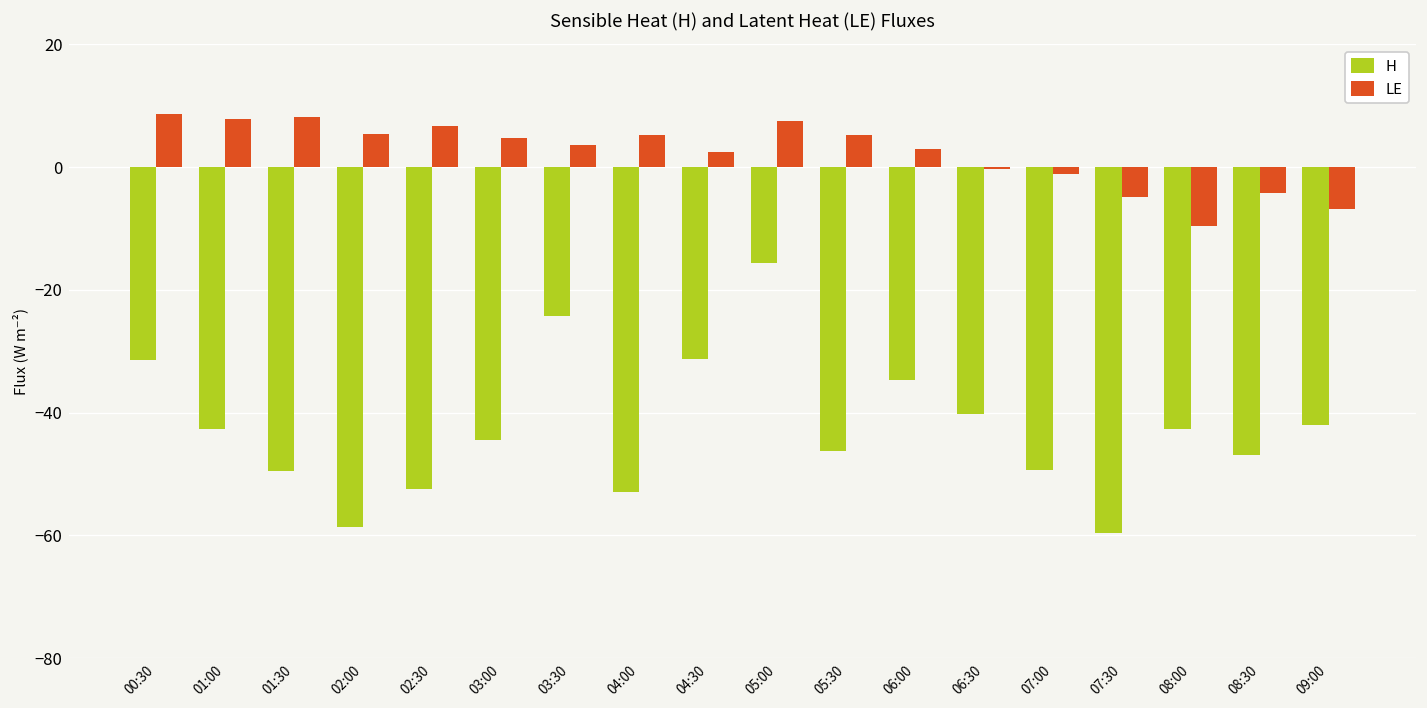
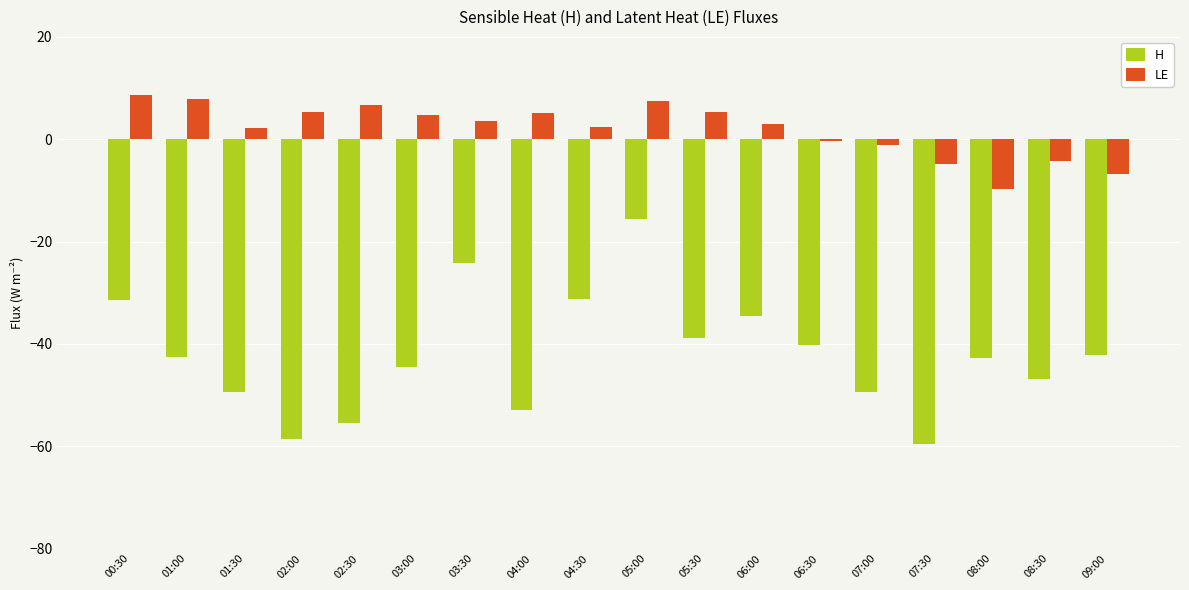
LE, 01:30: 8 -> 2
H, 02:30: -52 -> -55
H, 05:30: -46 -> -39
